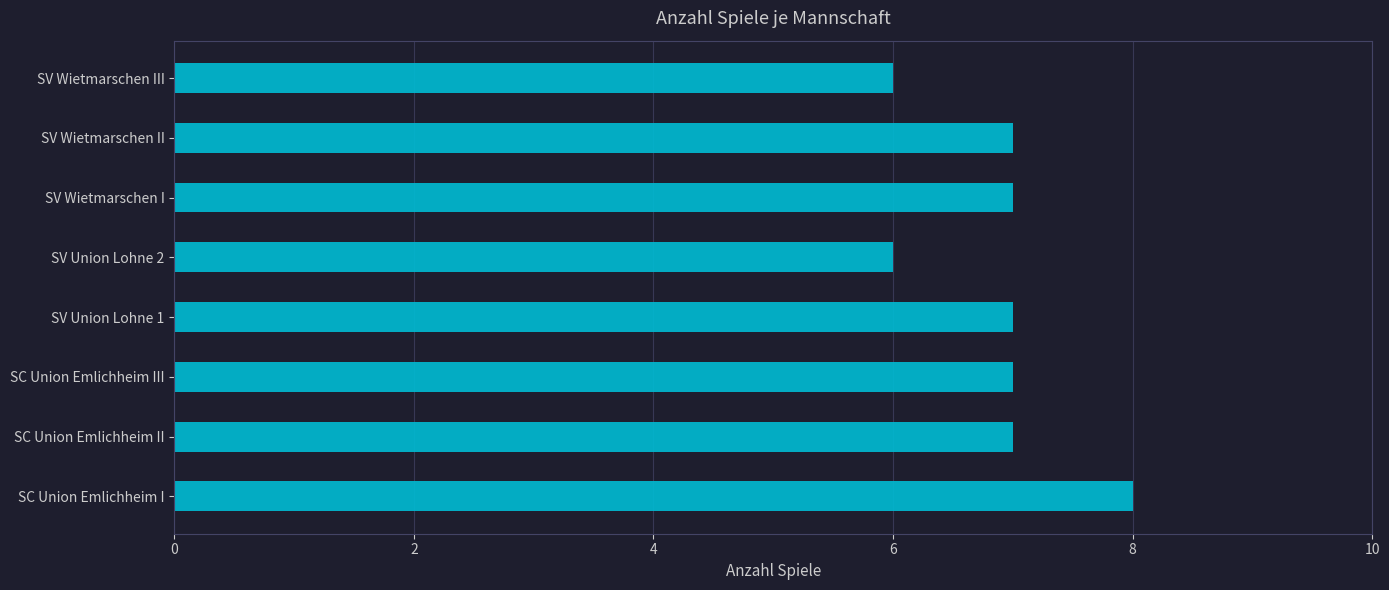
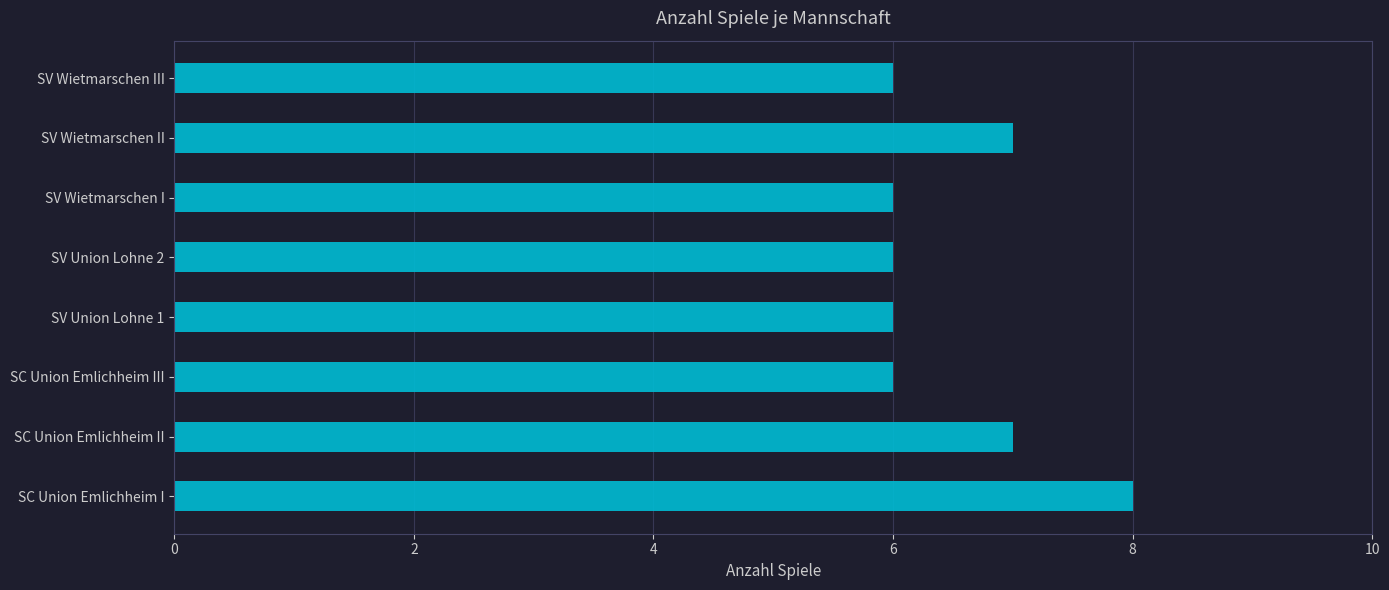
SV Wietmarschen I: 7 -> 6
SV Union Lohne 1: 7 -> 6
SC Union Emlichheim III: 7 -> 6
